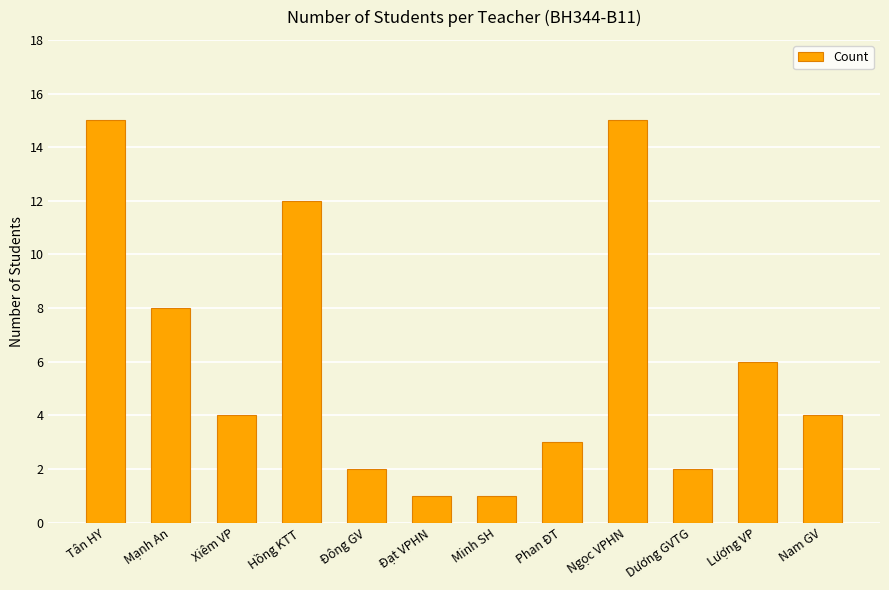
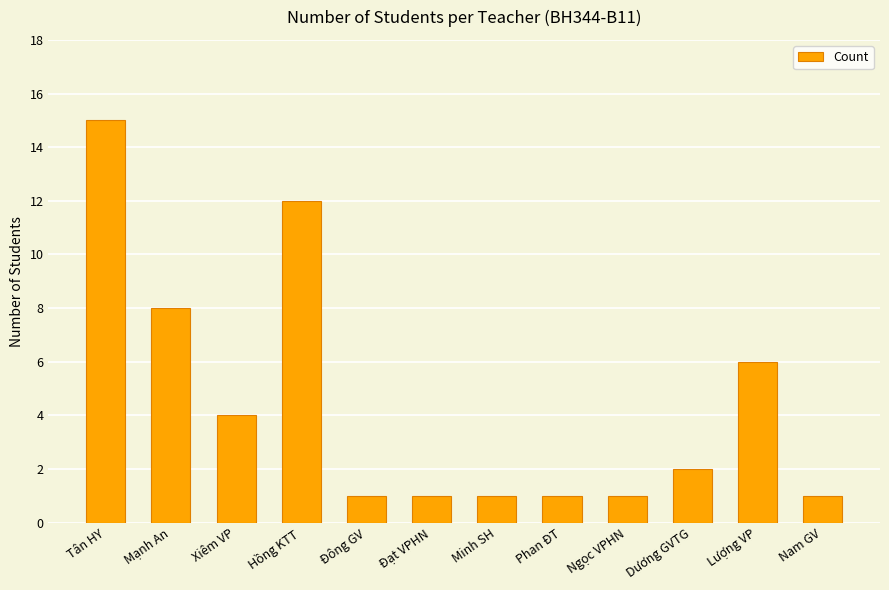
Đông GV: 2 -> 1
Phan ĐT: 3 -> 1
Ngọc VPHN: 15 -> 1
Nam GV: 4 -> 1
